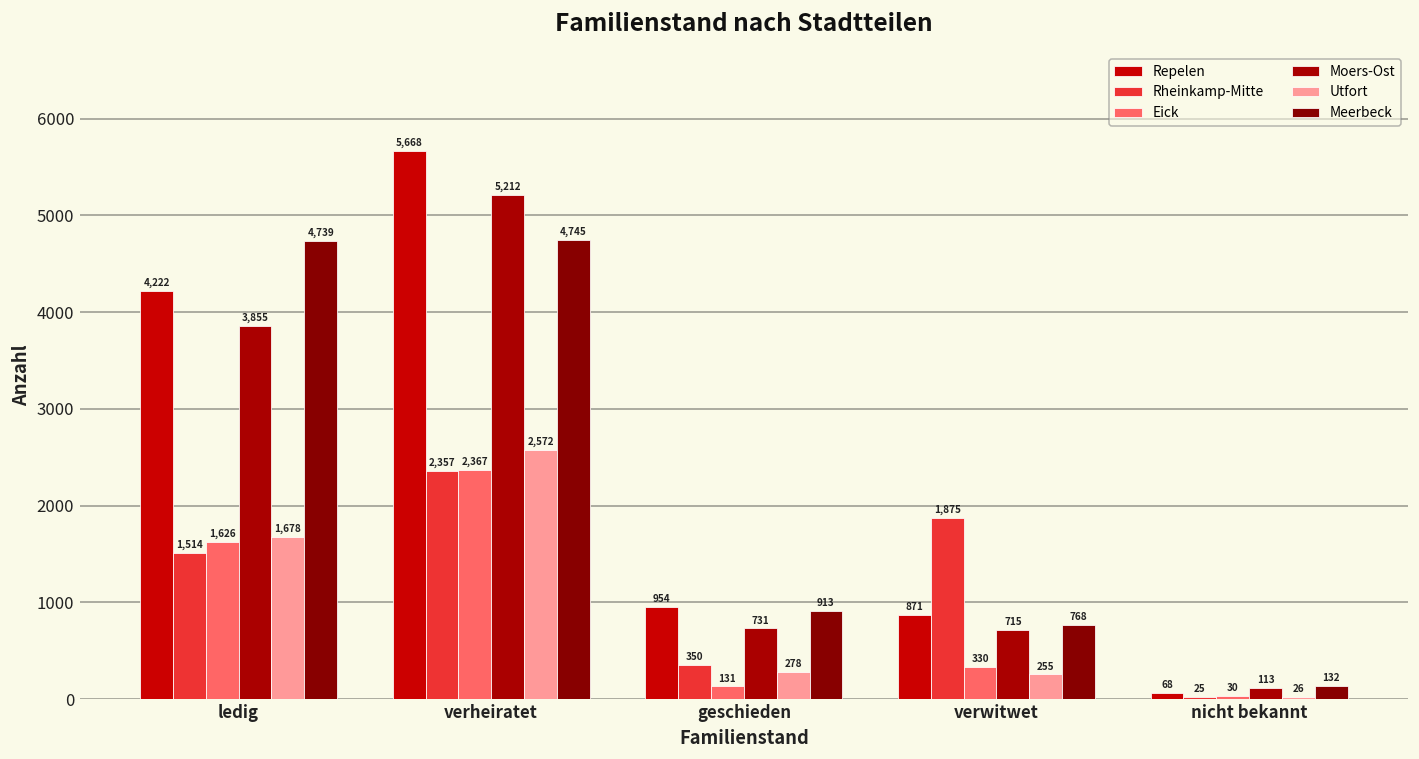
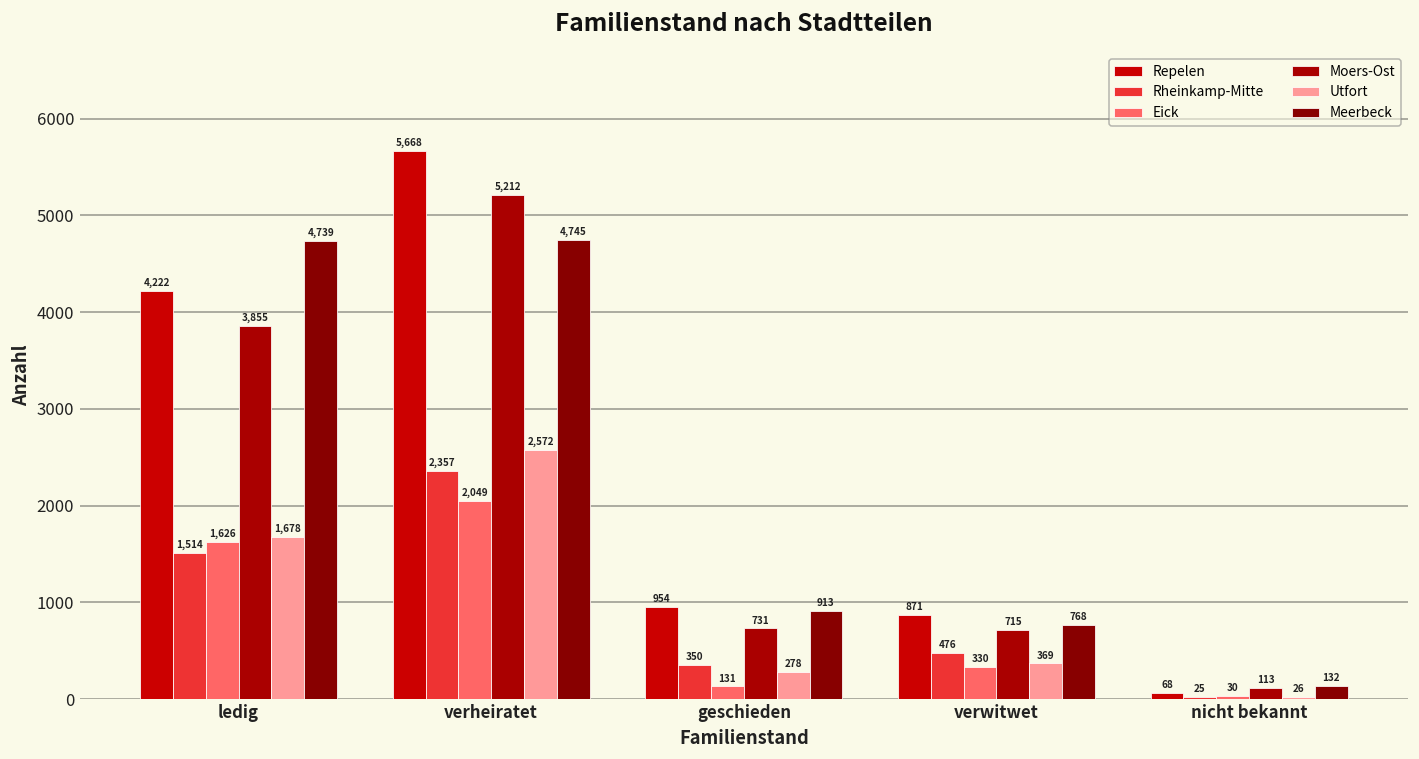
Eick, verheiratet: 2,367 -> 2,049
Rheinkamp-Mitte, verwitwet: 1,875 -> 476
Utfort, verwitwet: 255 -> 369
